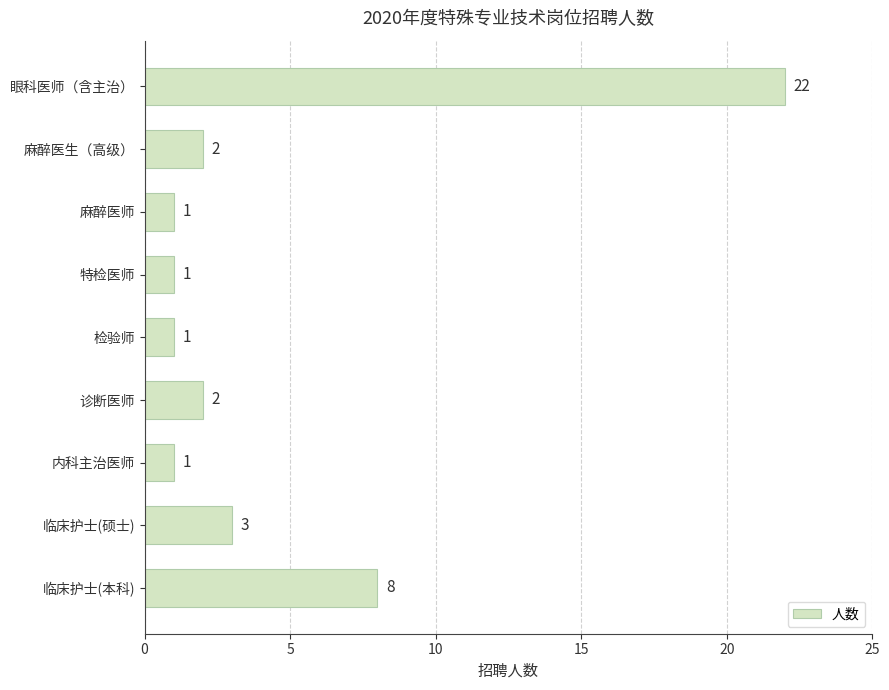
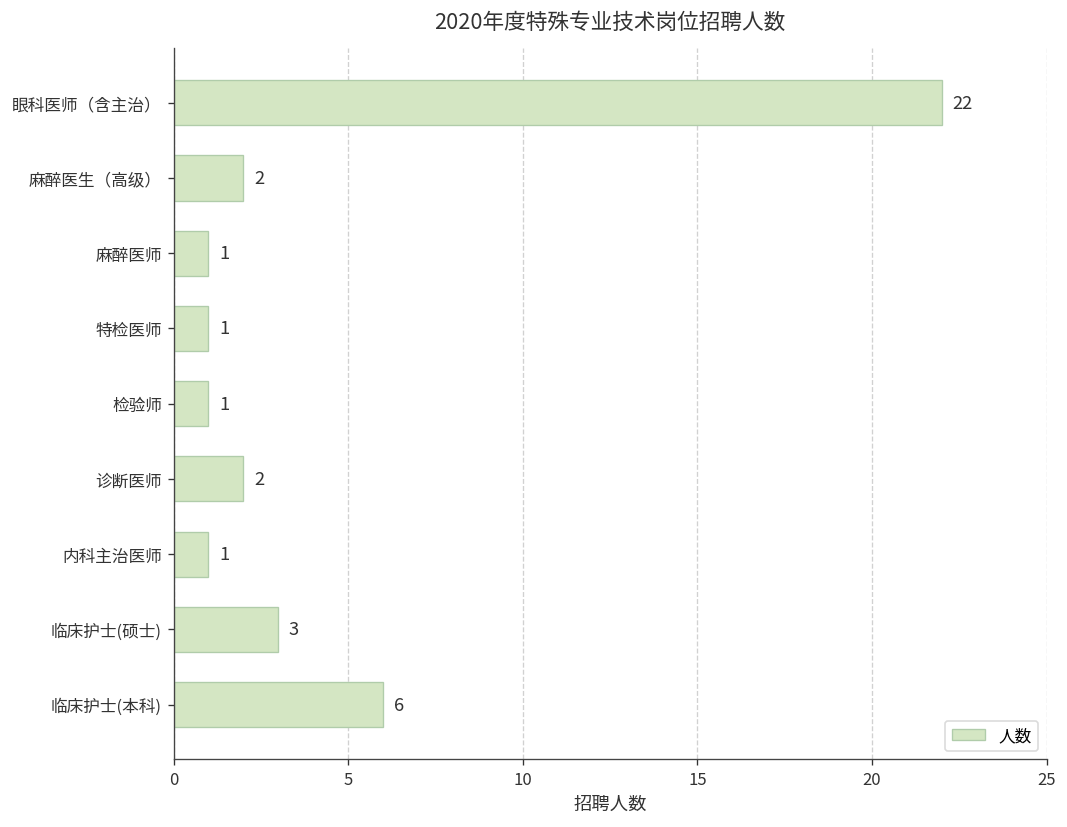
临床护士(本科): 8 -> 6
